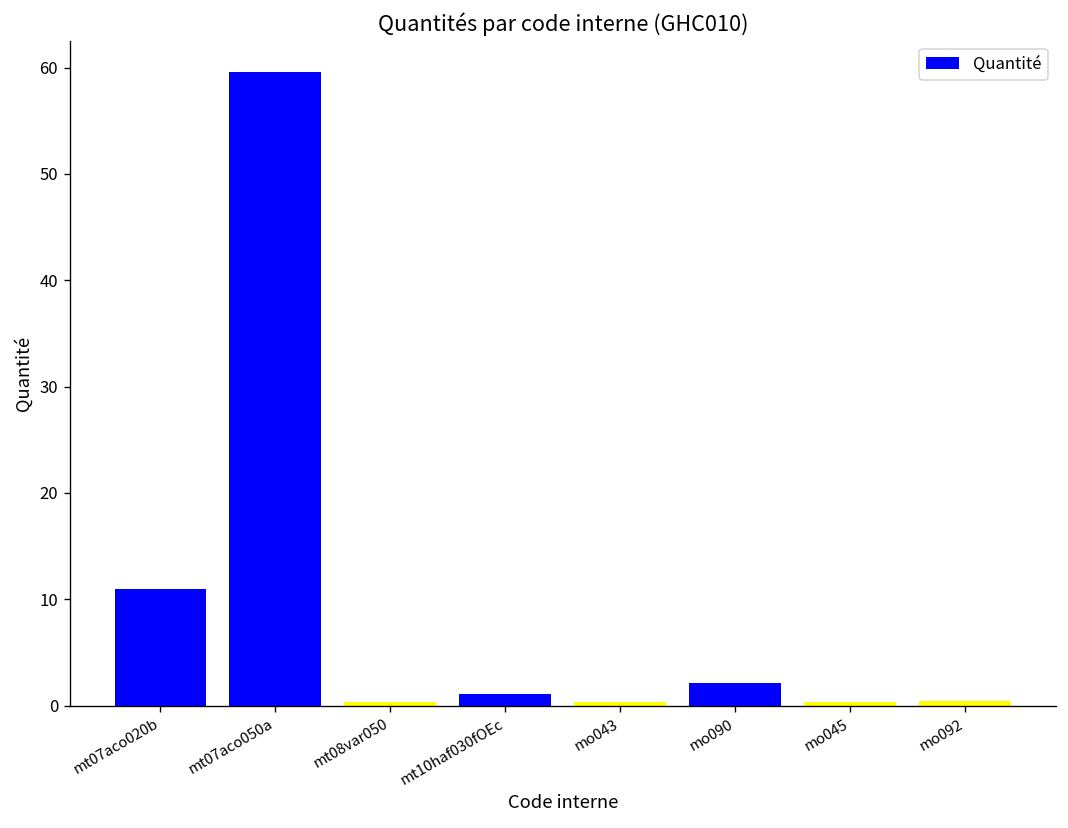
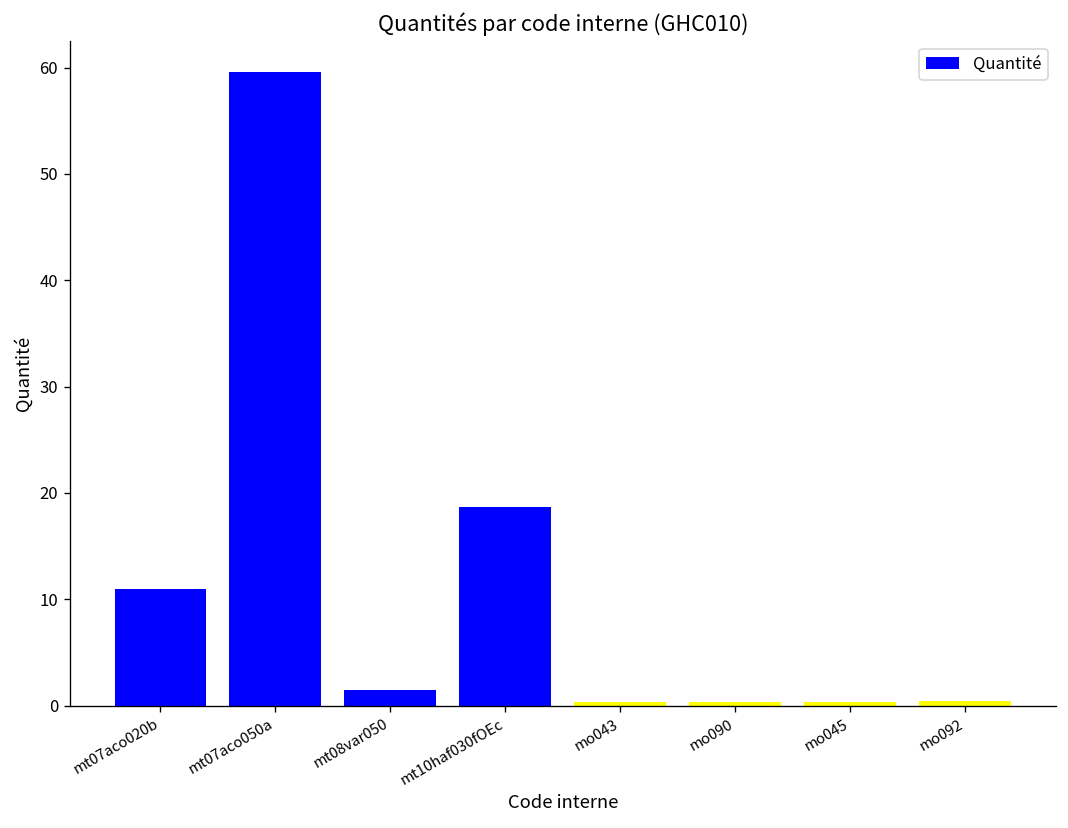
mt08var050: 0 -> 1
mt10haf030fOEc: 1 -> 19
mo090: 2 -> 0
